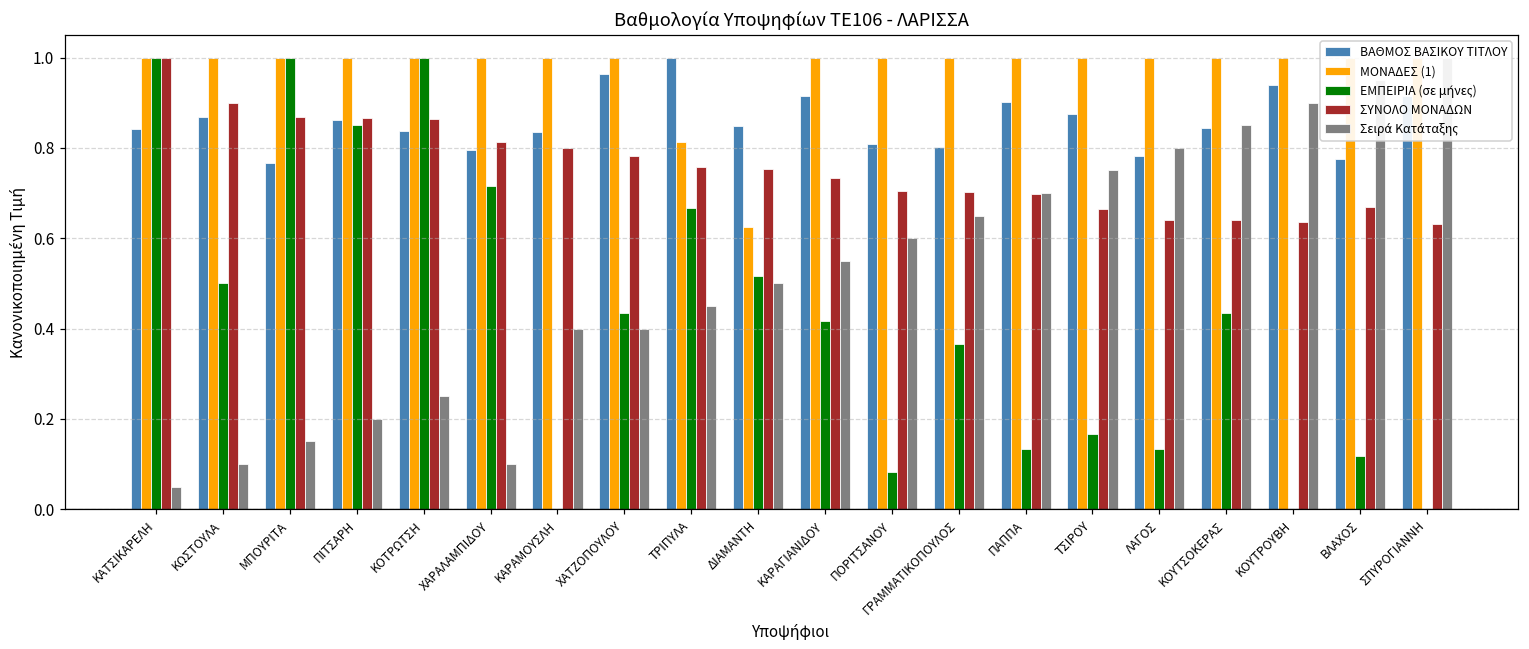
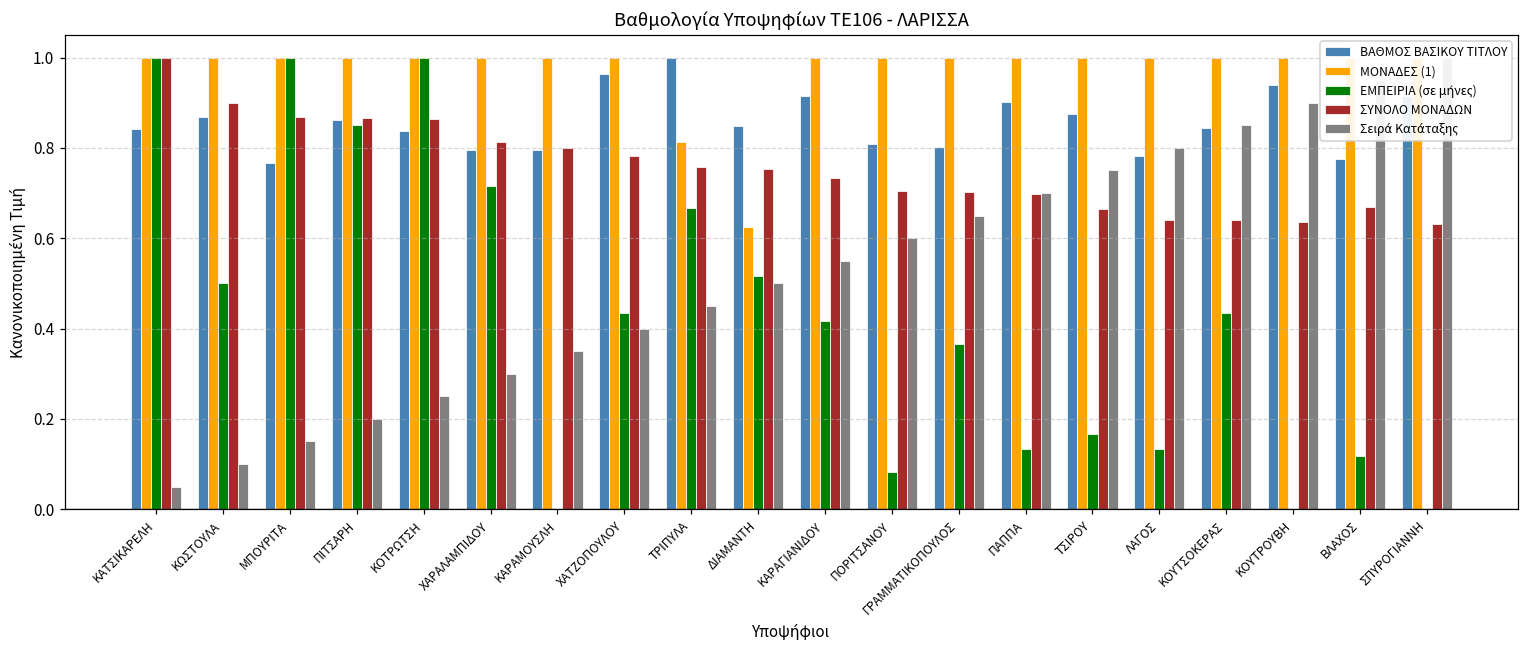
Σειρά Κατάταξης, ΧΑΡΑΛΑΜΠΙΔΟΥ: 0.10 -> 0.30
ΒΑΘΜΟΣ ΒΑΣΙΚΟΥ ΤΙΤΛΟΥ, ΚΑΡΑΜΟΥΣΛΗ: 0.83 -> 0.79
Σειρά Κατάταξης, ΚΑΡΑΜΟΥΣΛΗ: 0.40 -> 0.35
